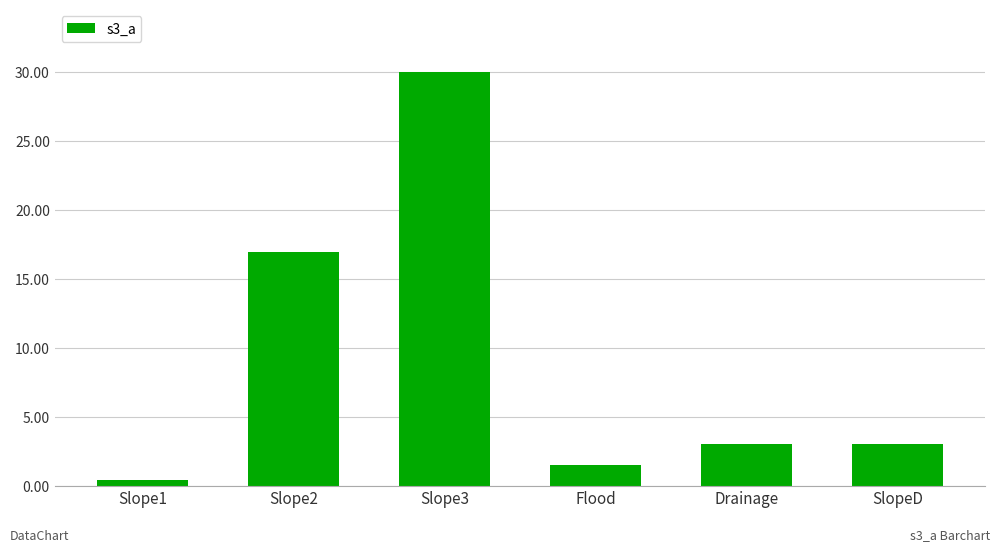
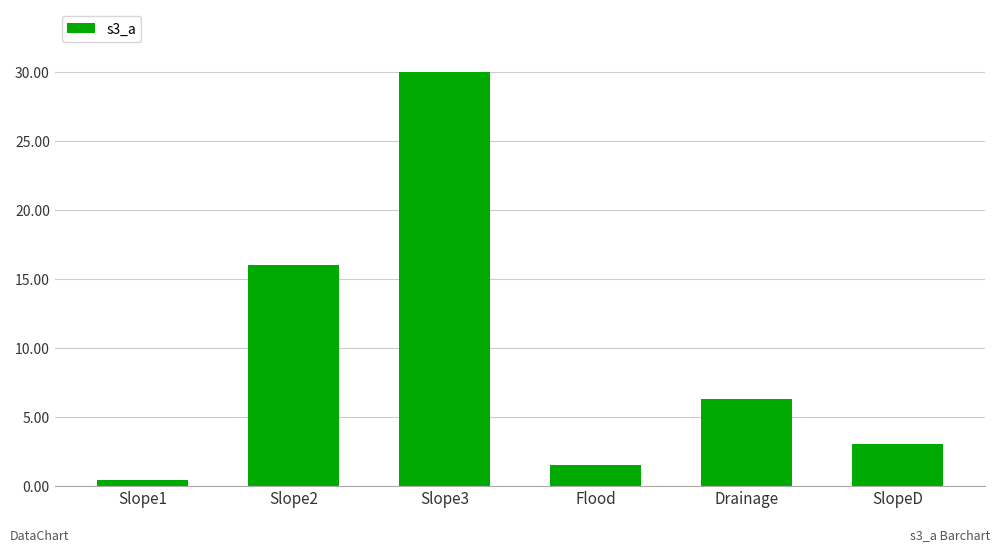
Slope2: 16.9 -> 16.0
Drainage: 3.0 -> 6.3
